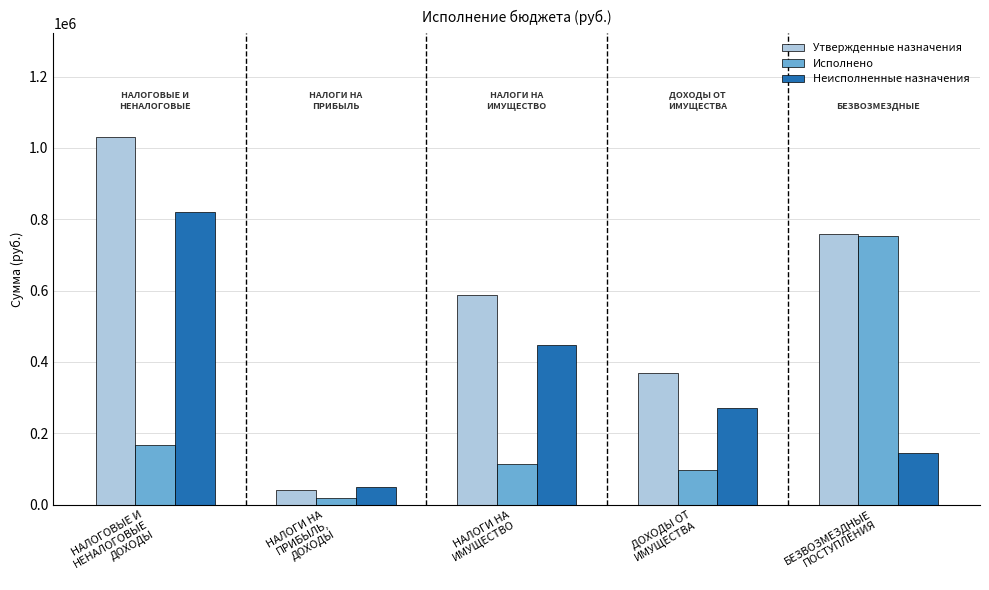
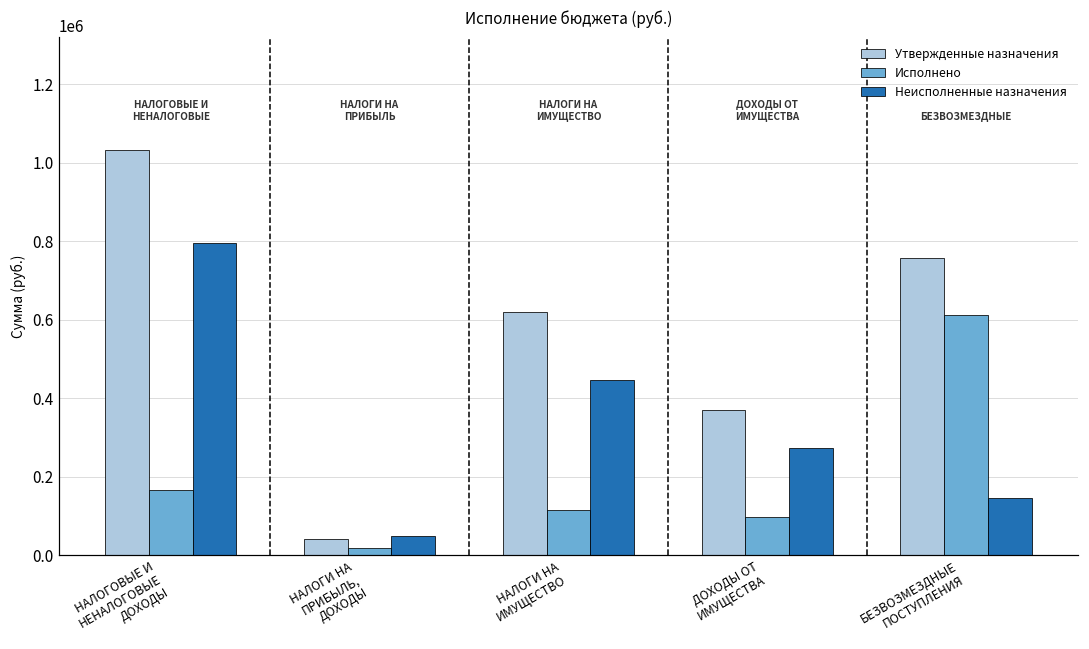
Неисполненные назначения, НАЛОГОВЫЕ И НЕНАЛОГОВЫЕ ДОХОДЫ: 820000 -> 790000
Утвержденные назначения, НАЛОГИ НА ИМУЩЕСТВО: 590000 -> 620000
Исполнено, БЕЗВОЗМЕЗДНЫЕ ПОСТУПЛЕНИЯ: 750000 -> 610000
